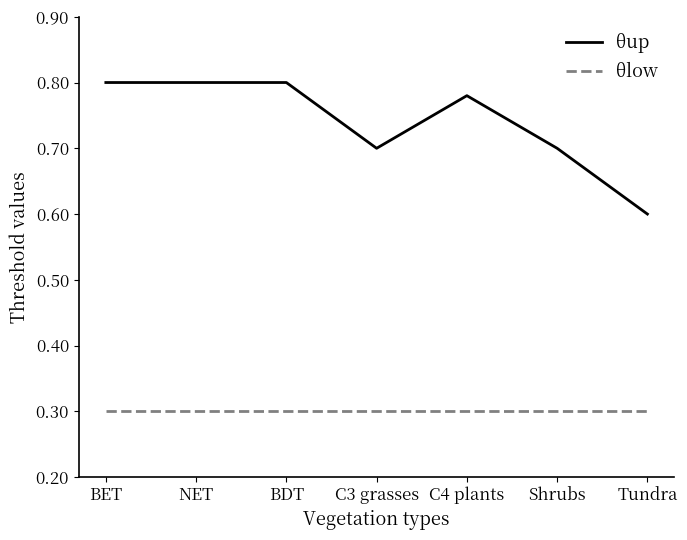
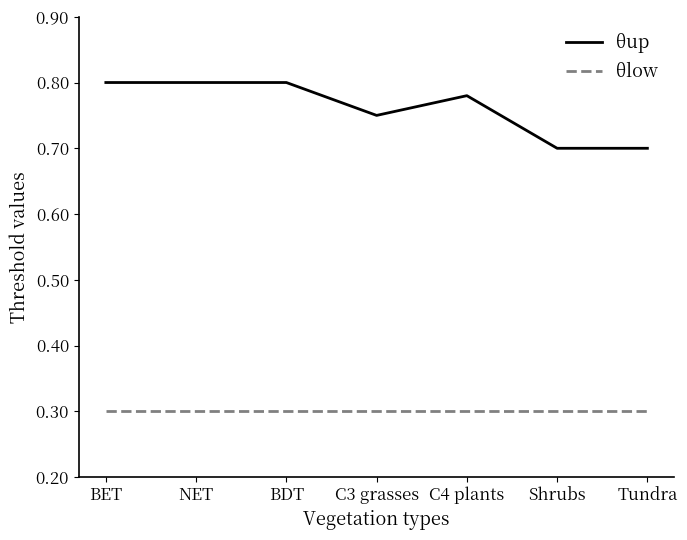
θup, C3 grasses: 0.70 -> 0.75
θup, Tundra: 0.6 -> 0.7
